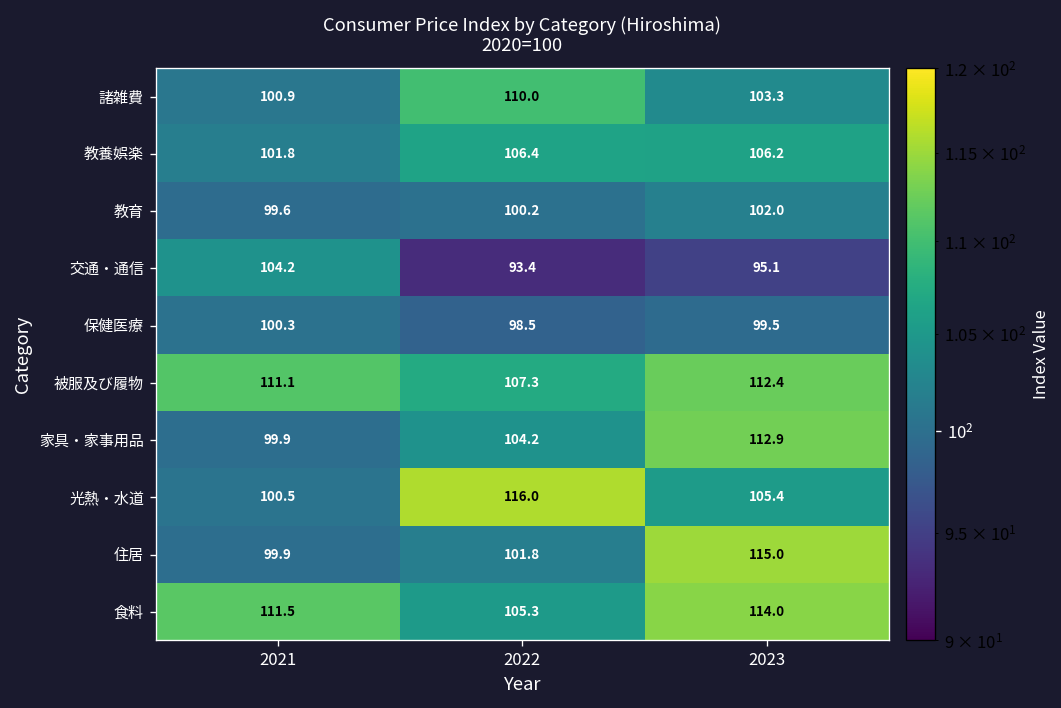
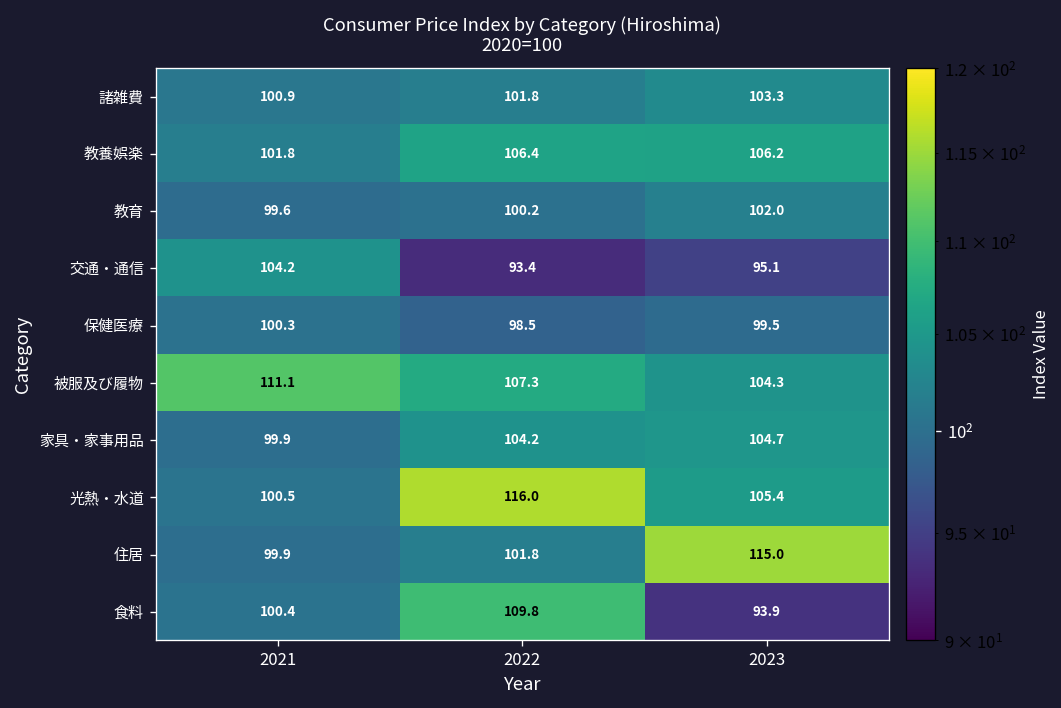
諸雑費, 2022: 110.0 -> 101.8
被服及び履物, 2023: 112.4 -> 104.3
家具・家事用品, 2023: 112.9 -> 104.7
食料, 2021: 111.5 -> 100.4
食料, 2022: 105.3 -> 109.8
食料, 2023: 114.0 -> 93.9
